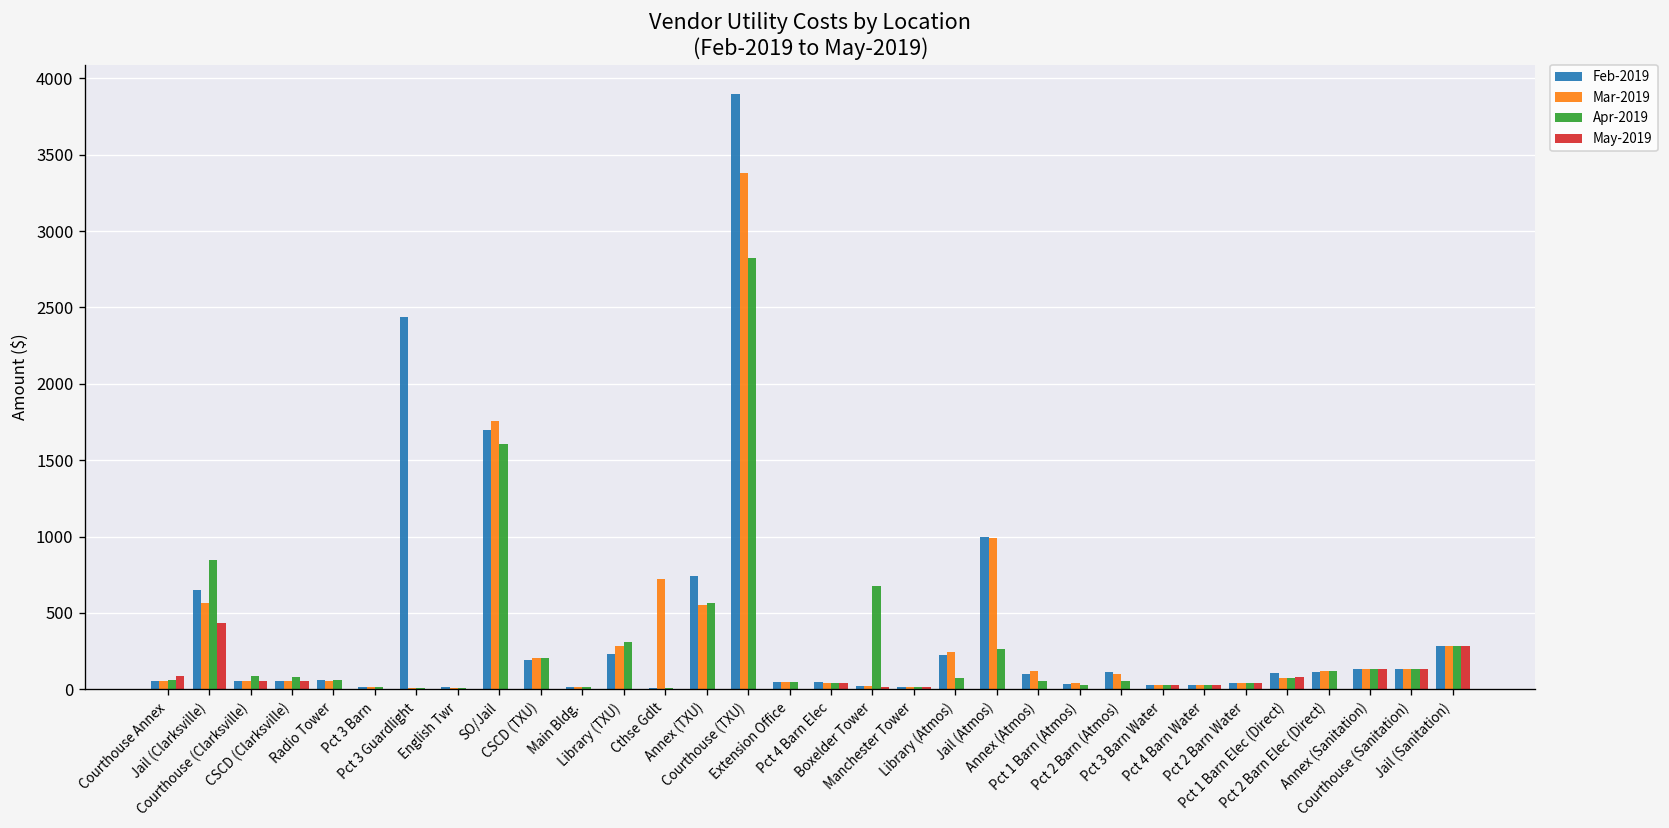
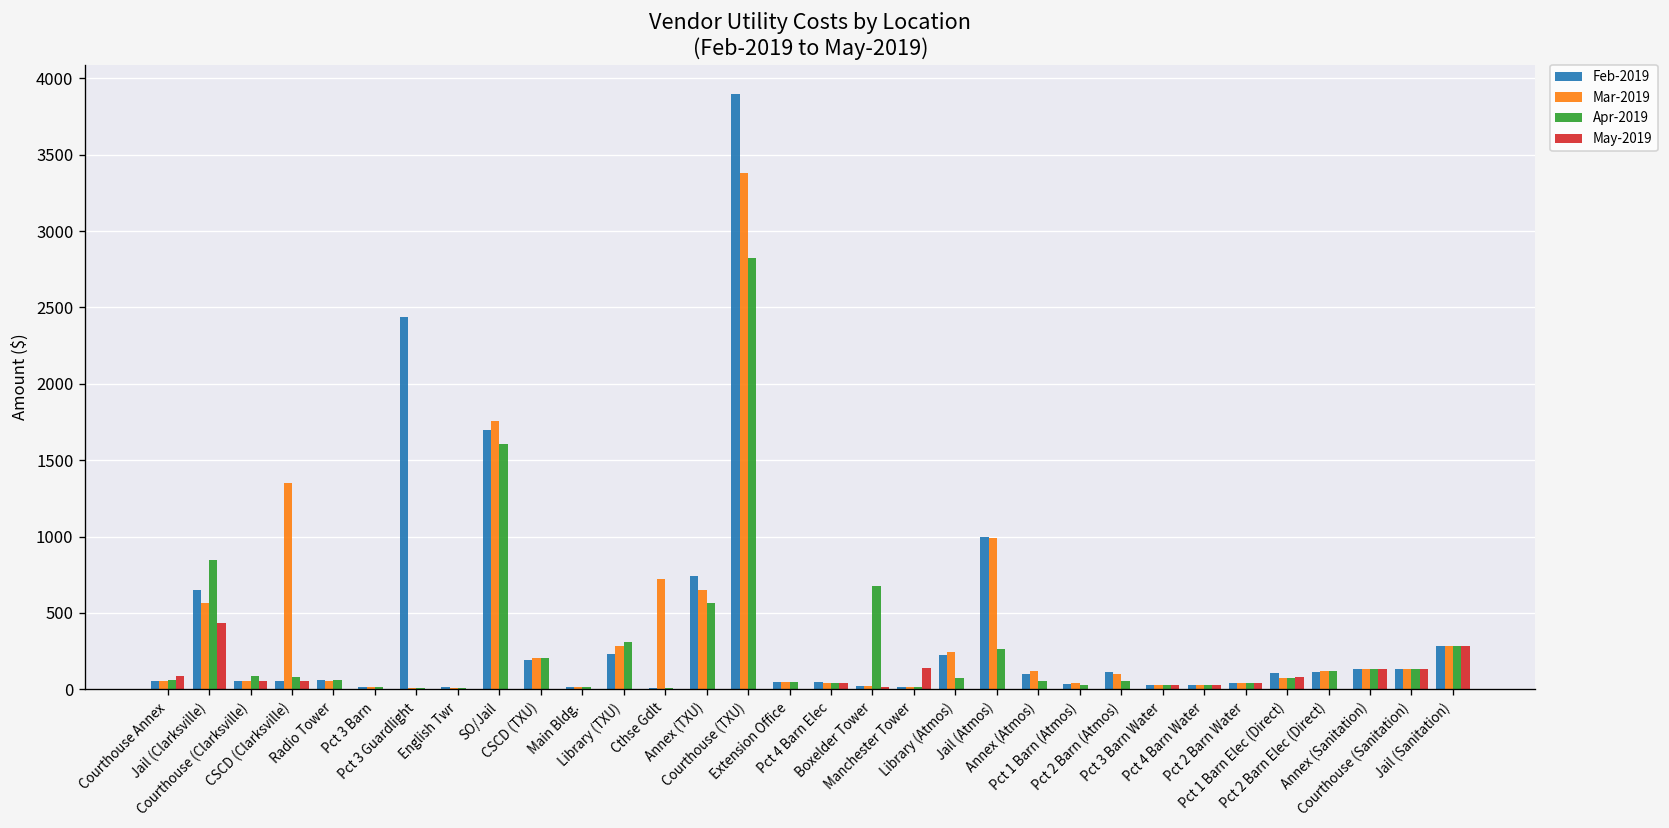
Mar-2019, CSCD (Clarksville): 60 -> 1350
Mar-2019, Annex (TXU): 560 -> 650
May-2019, Manchester Tower: 20 -> 140
